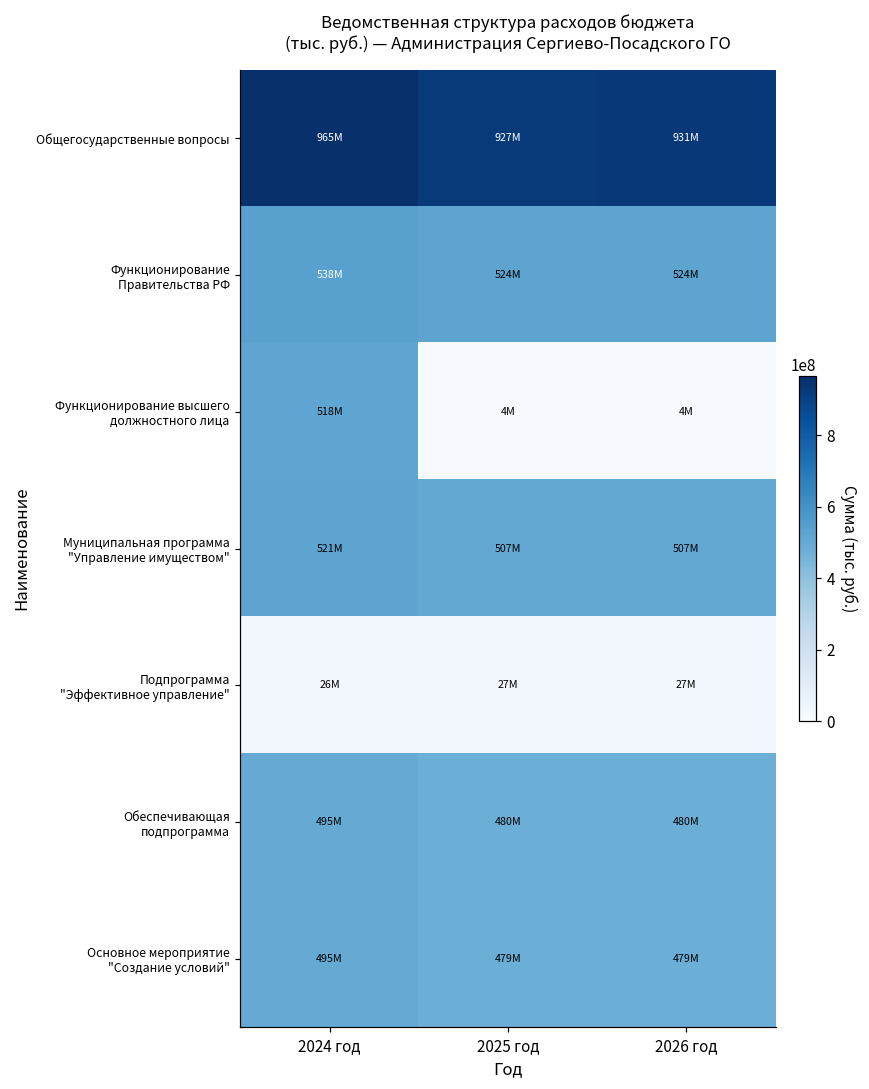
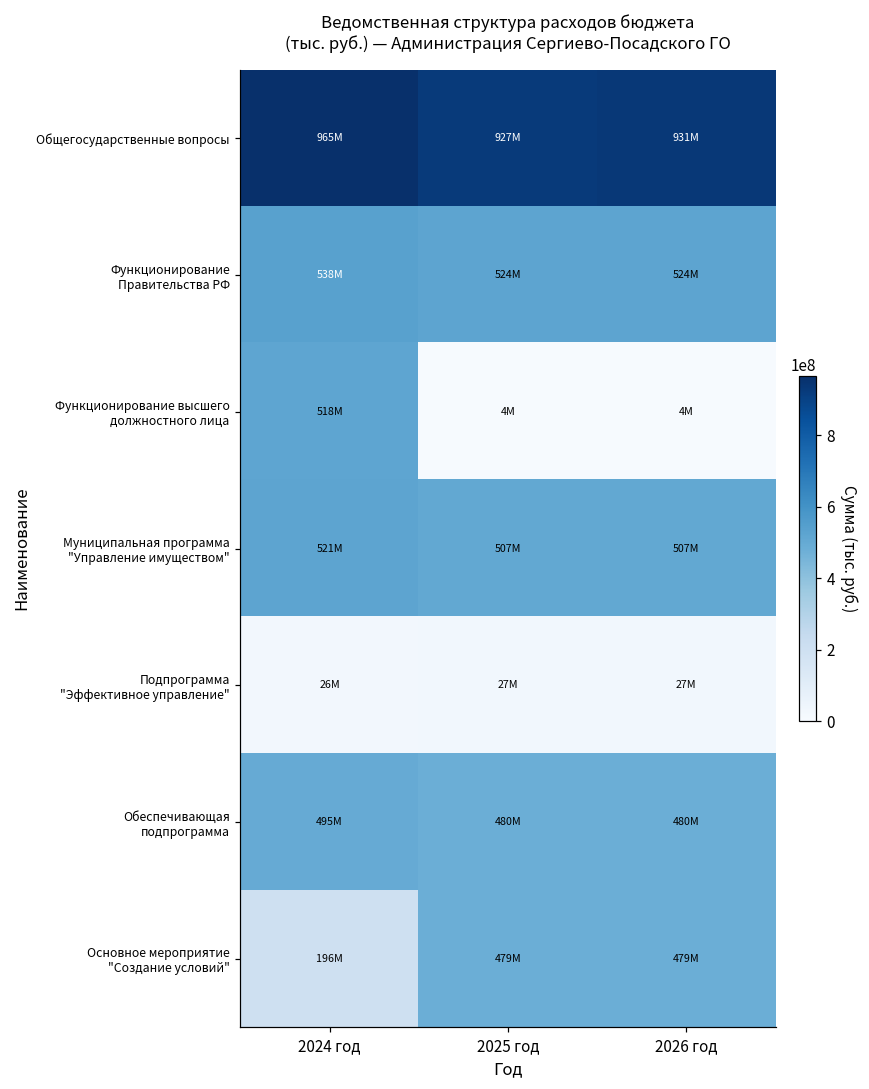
Основное мероприятие "Создание условий", 2024 год: 495М -> 196М
